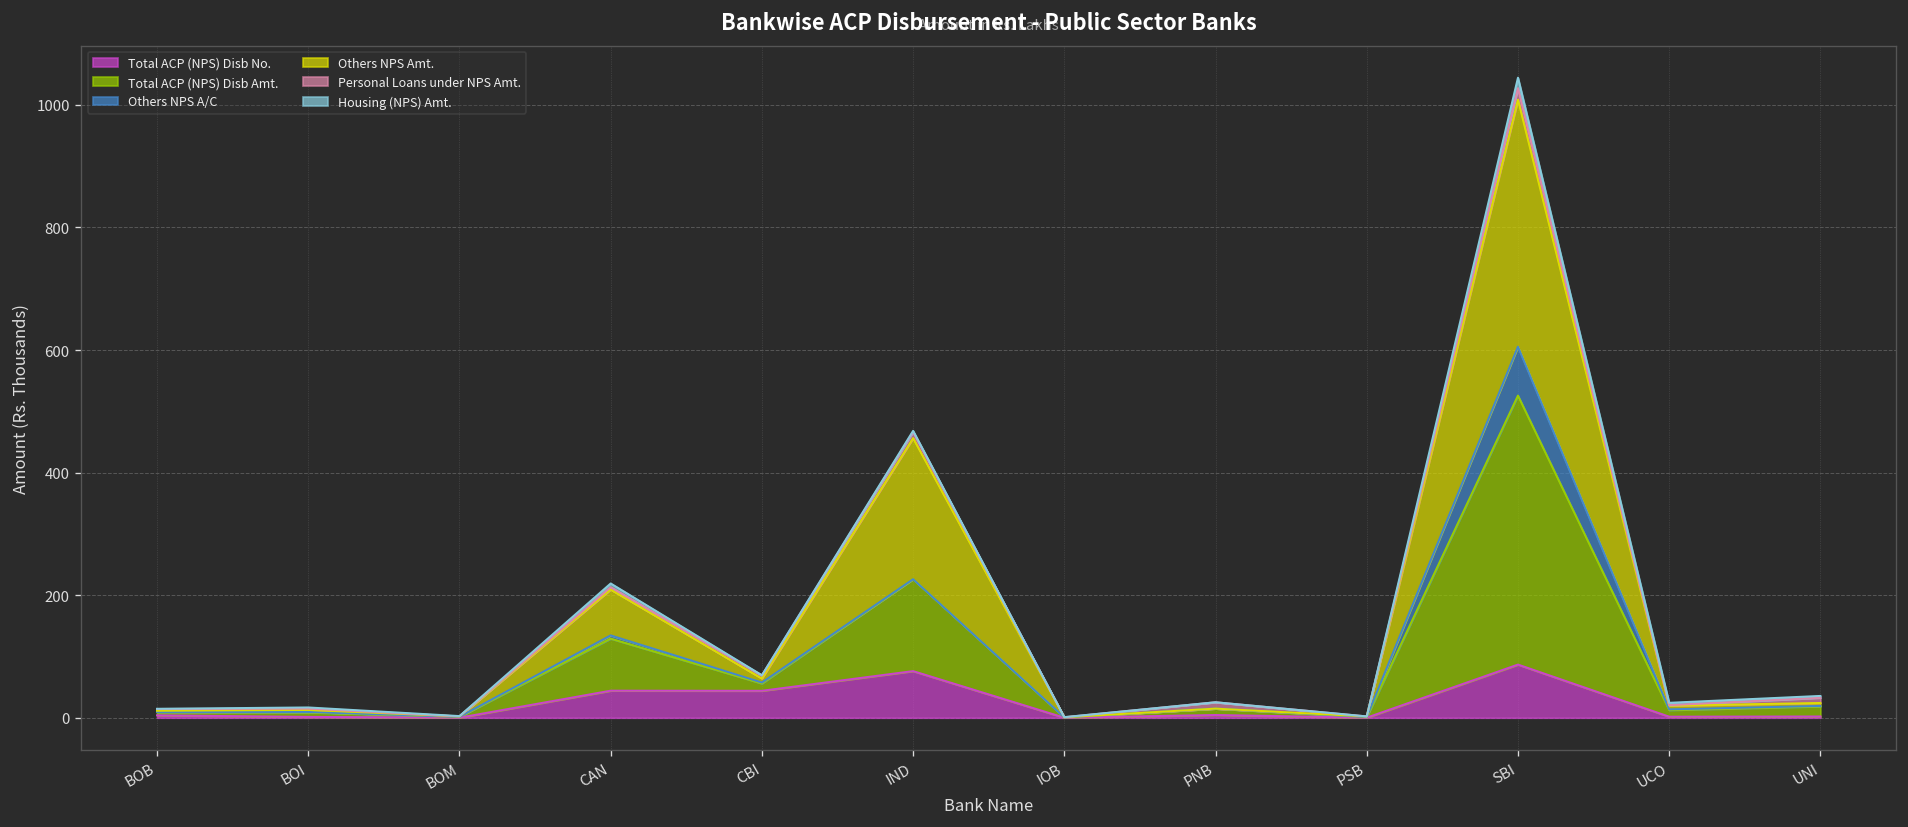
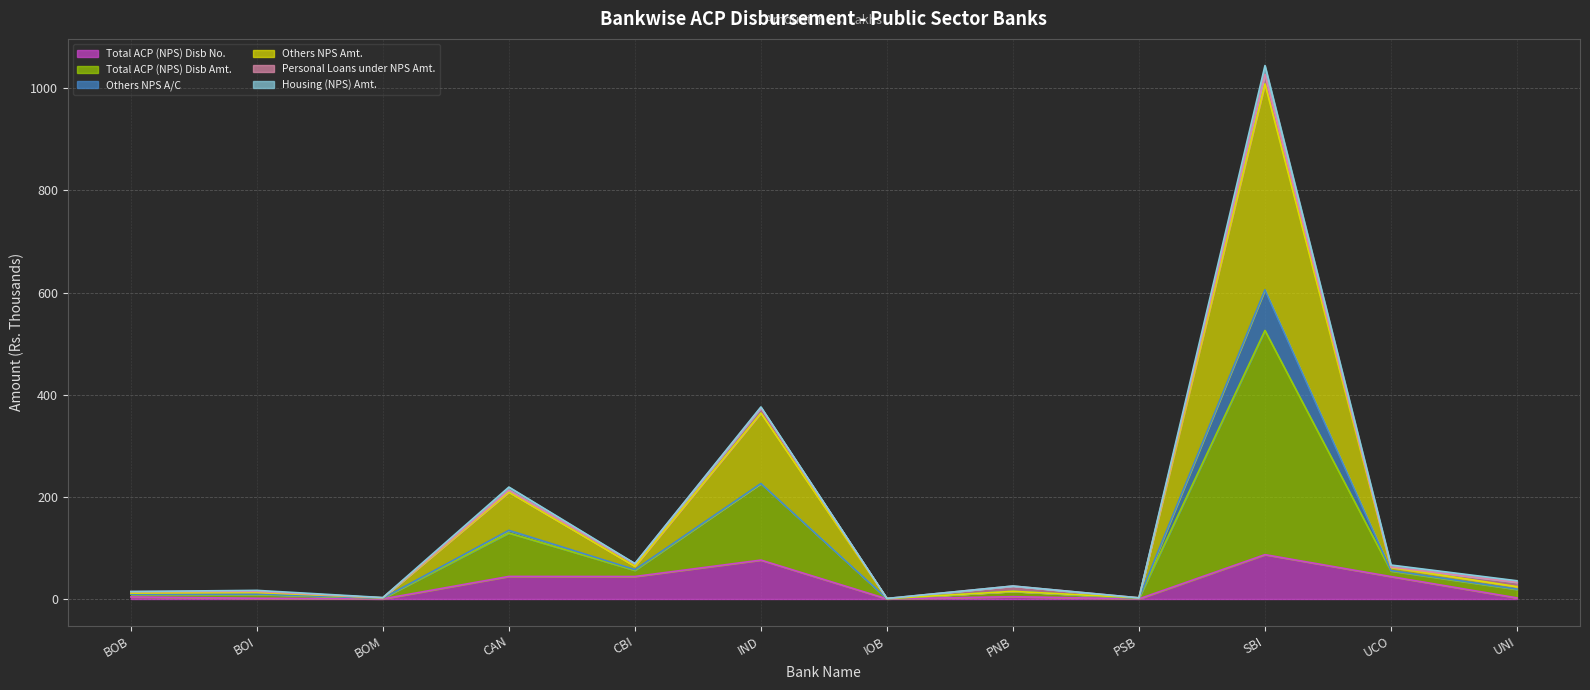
Others NPS Amt., IND: 230 -> 140
Total ACP (NPS) Disb No., UCO: 0 -> 40
